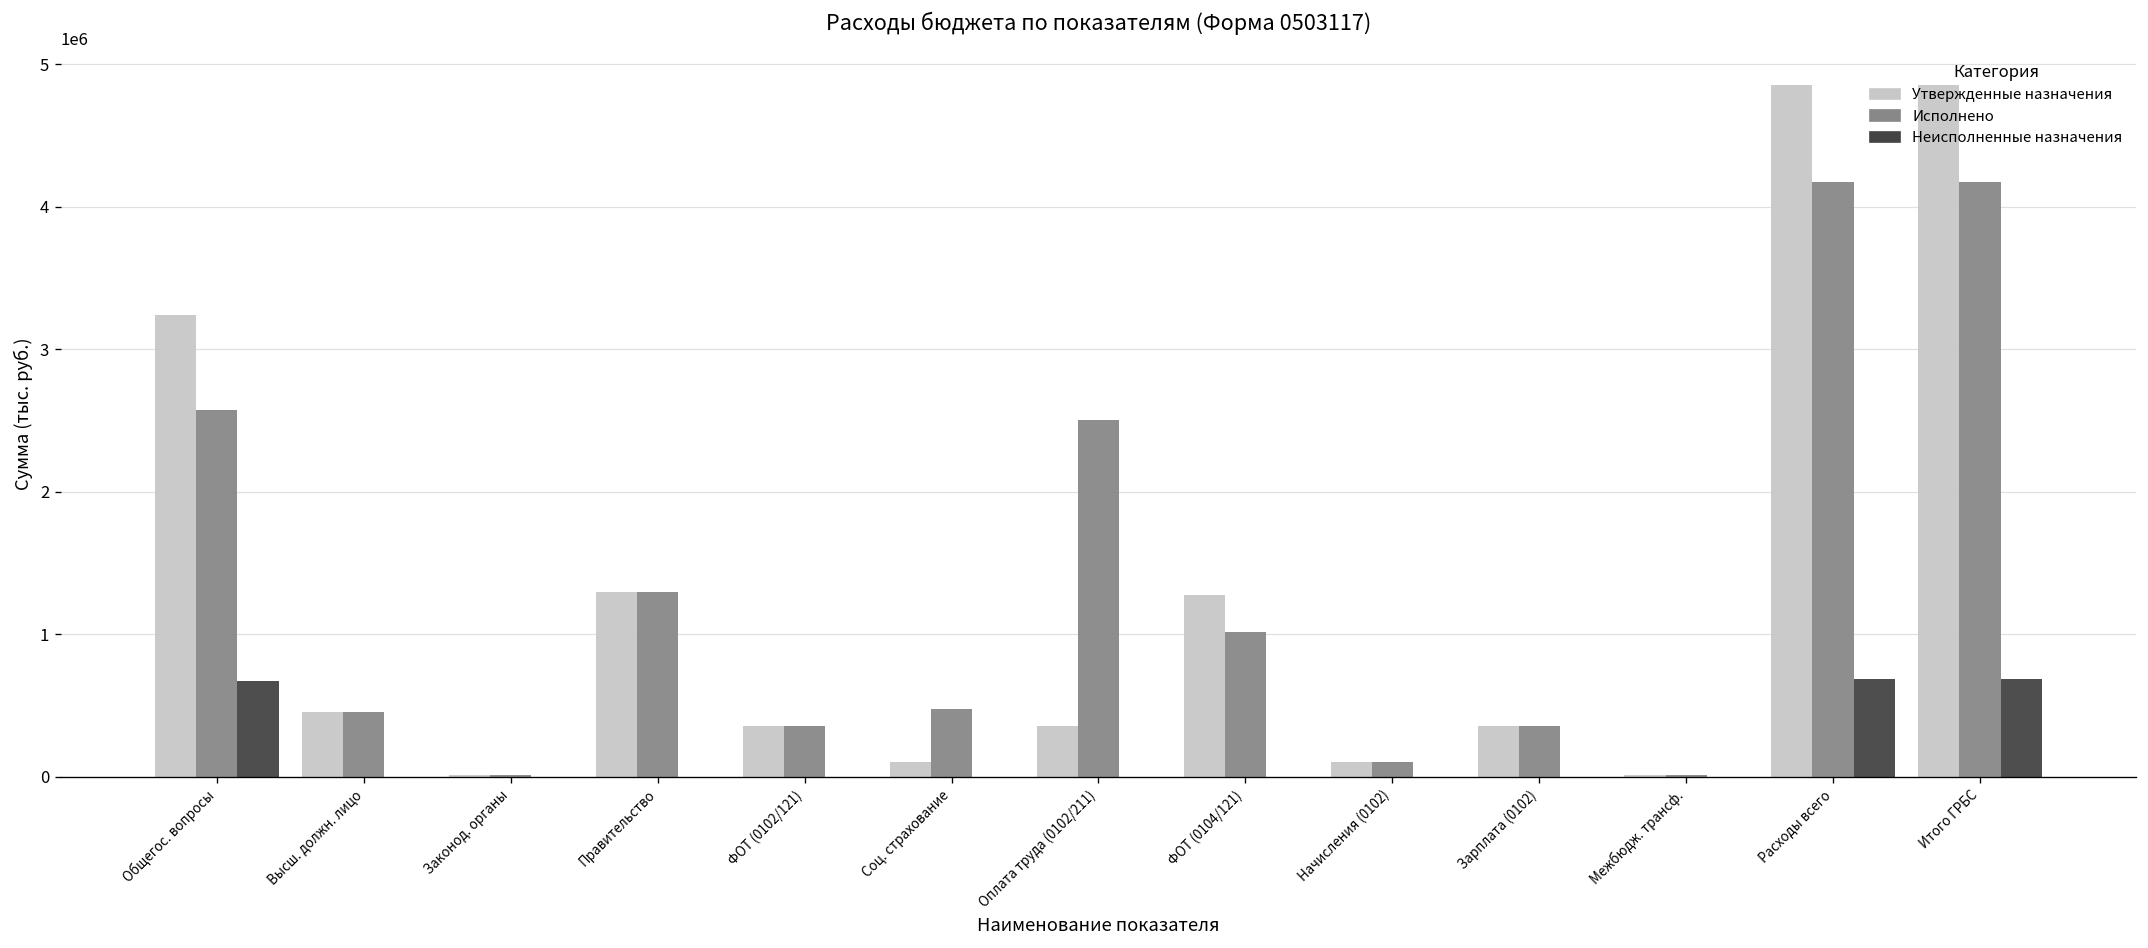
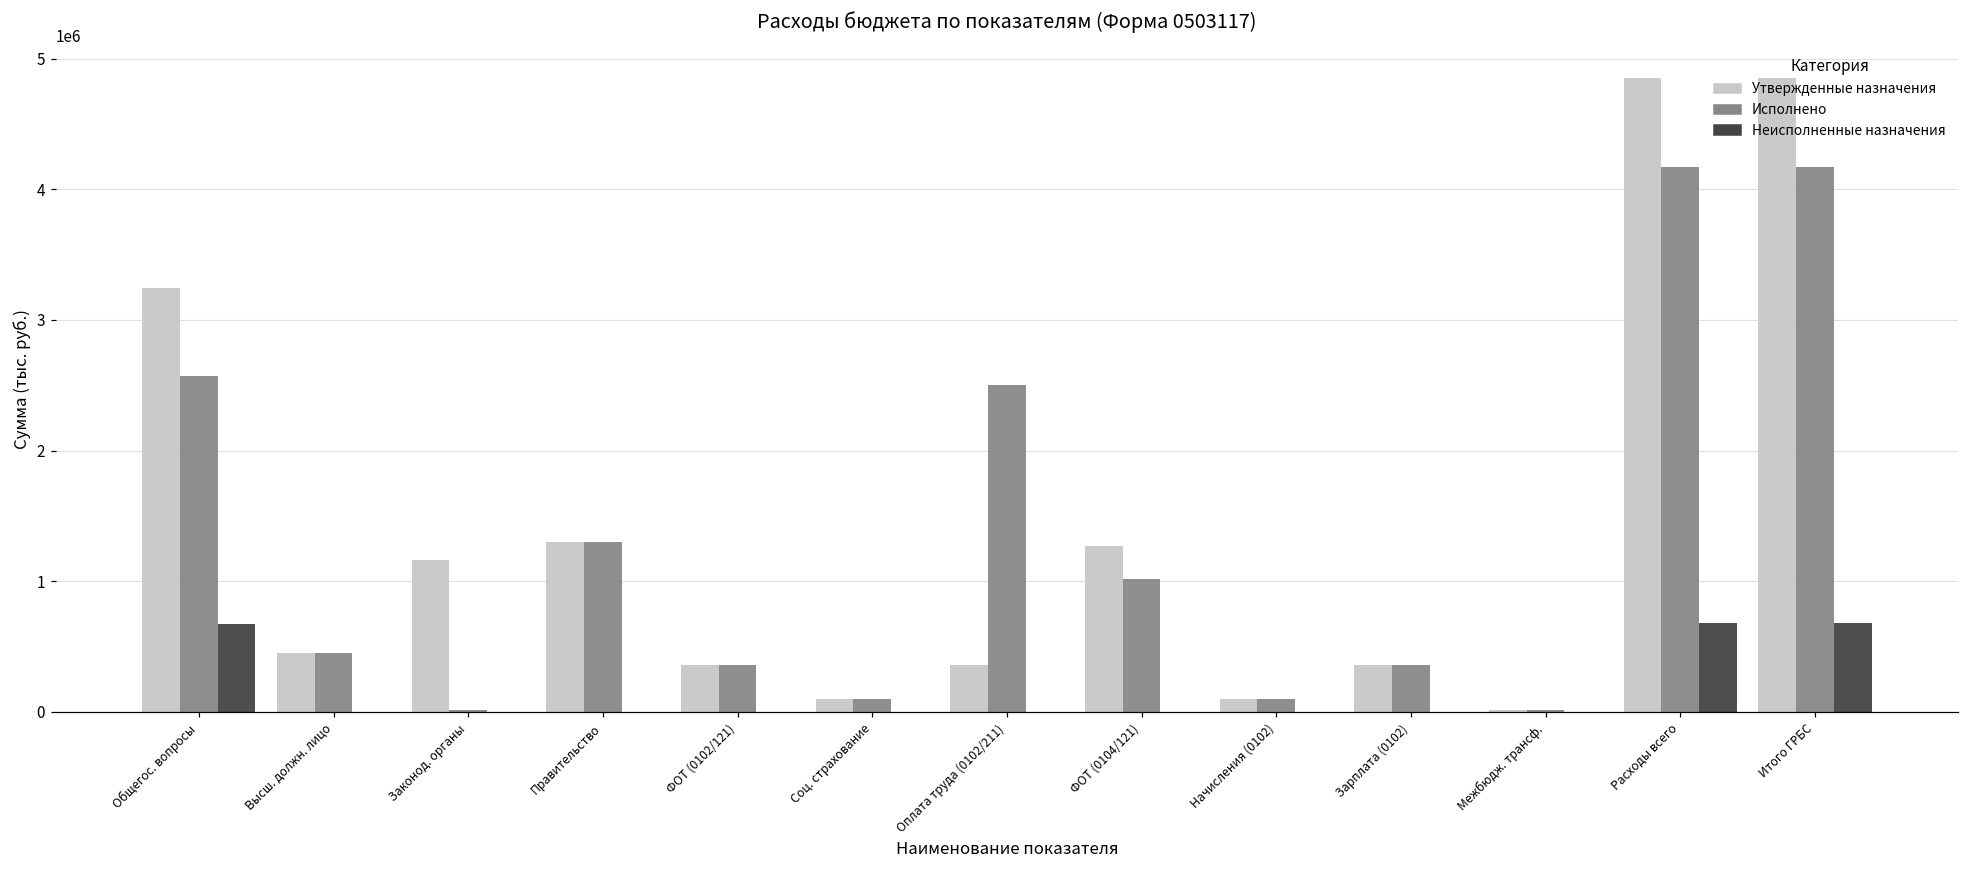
Утвержденные назначения, Законод. органы: 10000 -> 1170000
Исполнено, Соц. страхование: 480000 -> 100000
